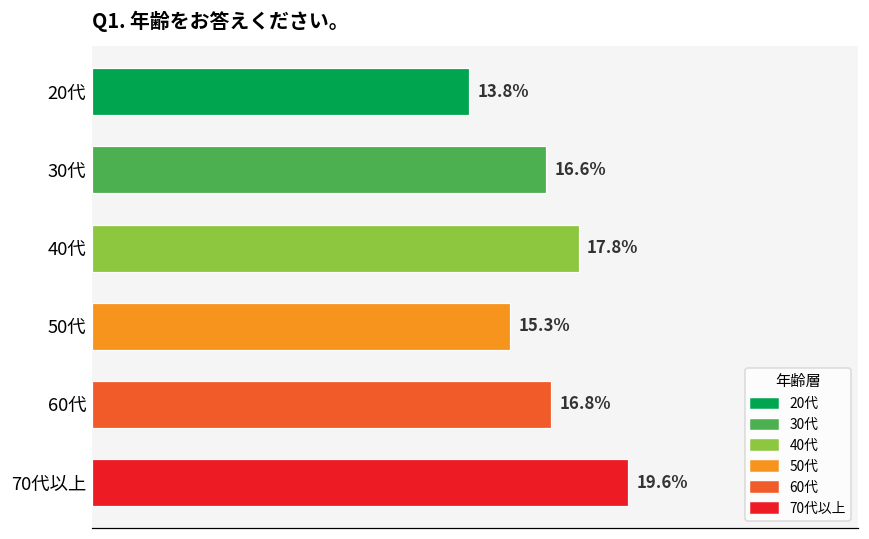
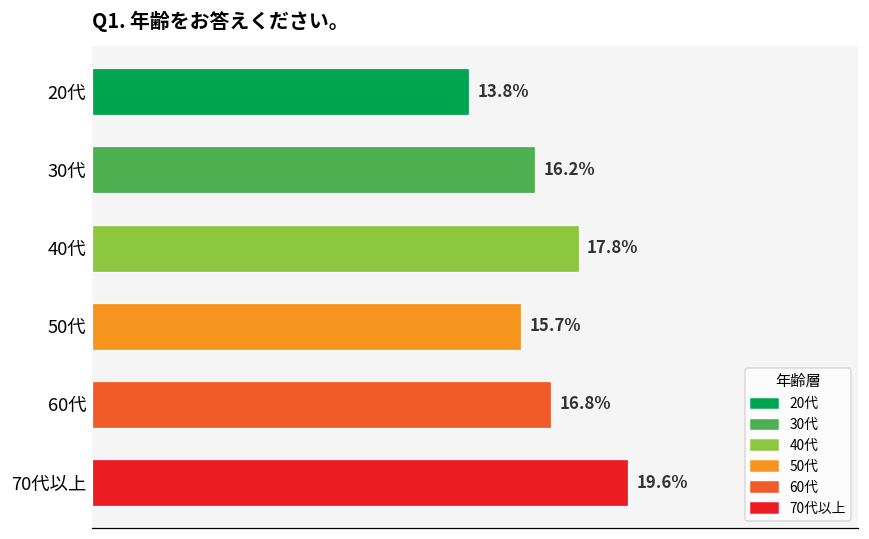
30代: 16.6% -> 16.2%
50代: 15.3% -> 15.7%
